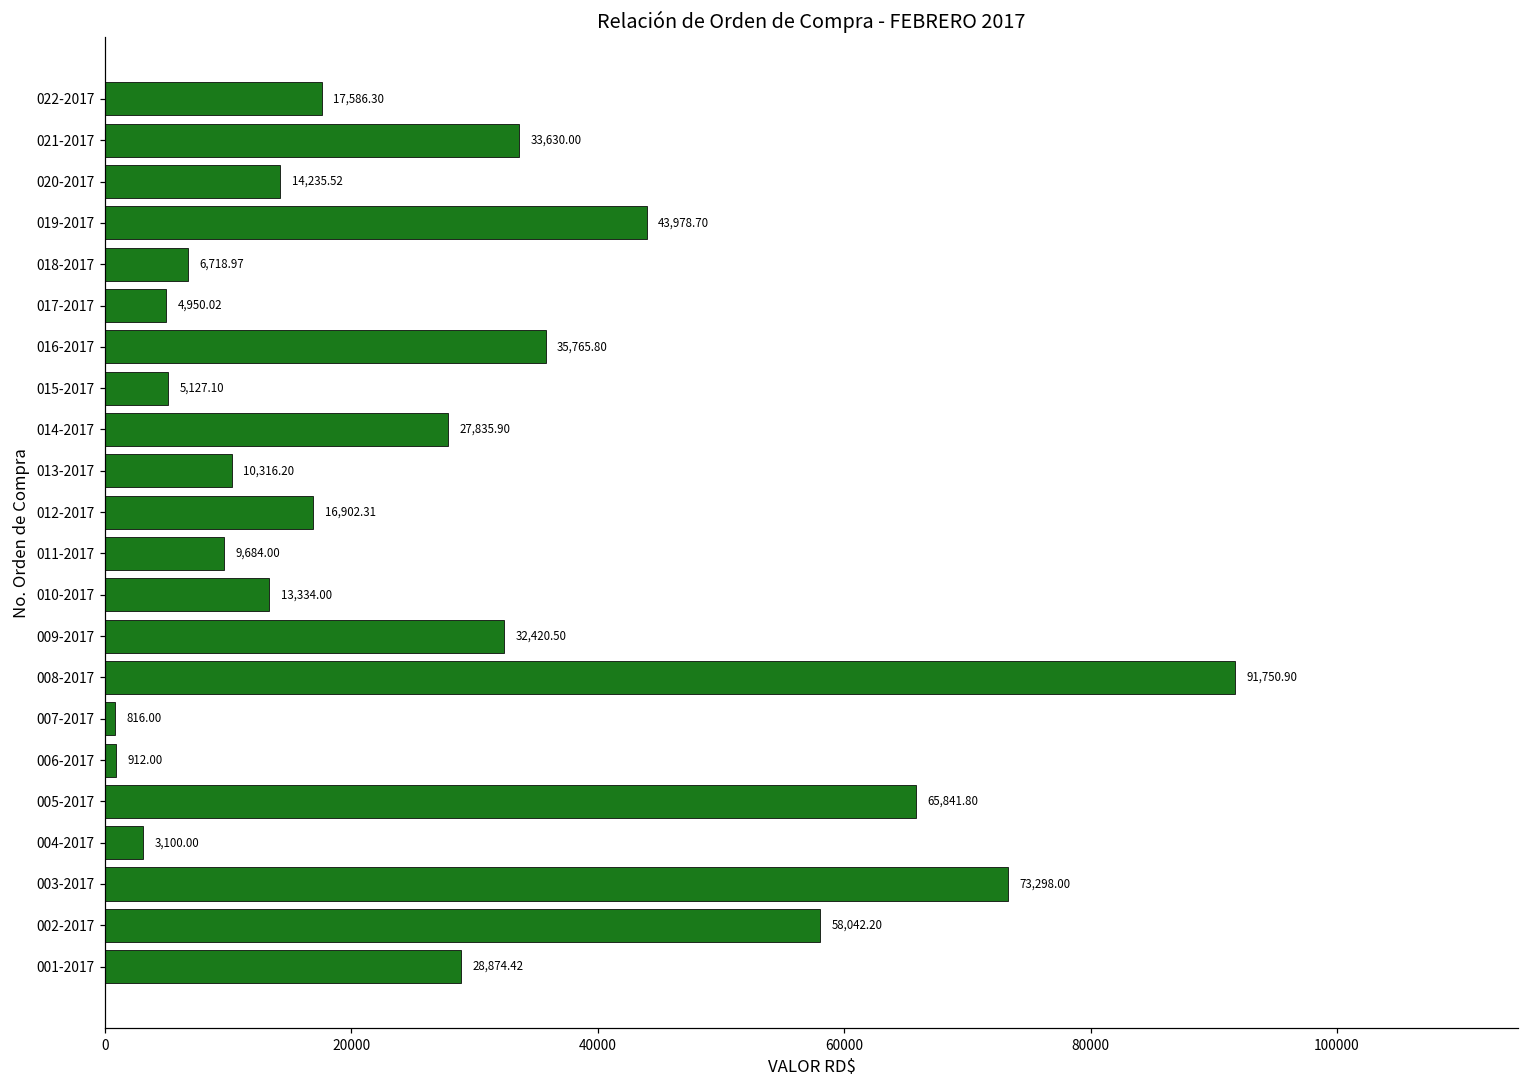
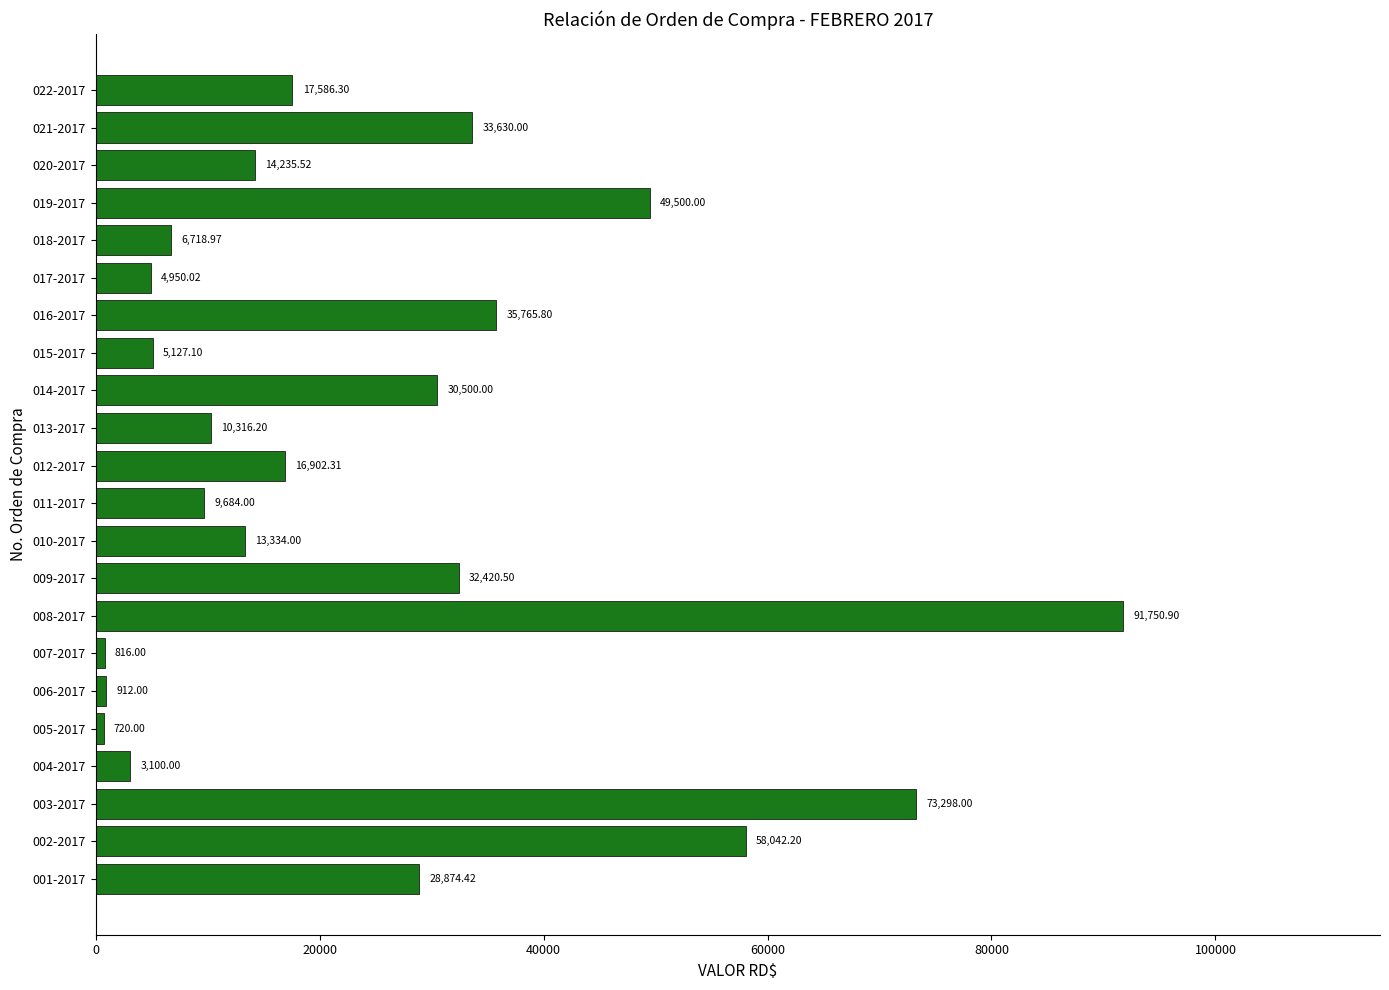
019-2017: 43,978.70 -> 49,500.00
014-2017: 27,835.90 -> 30,500.00
005-2017: 65,841.80 -> 720.00
